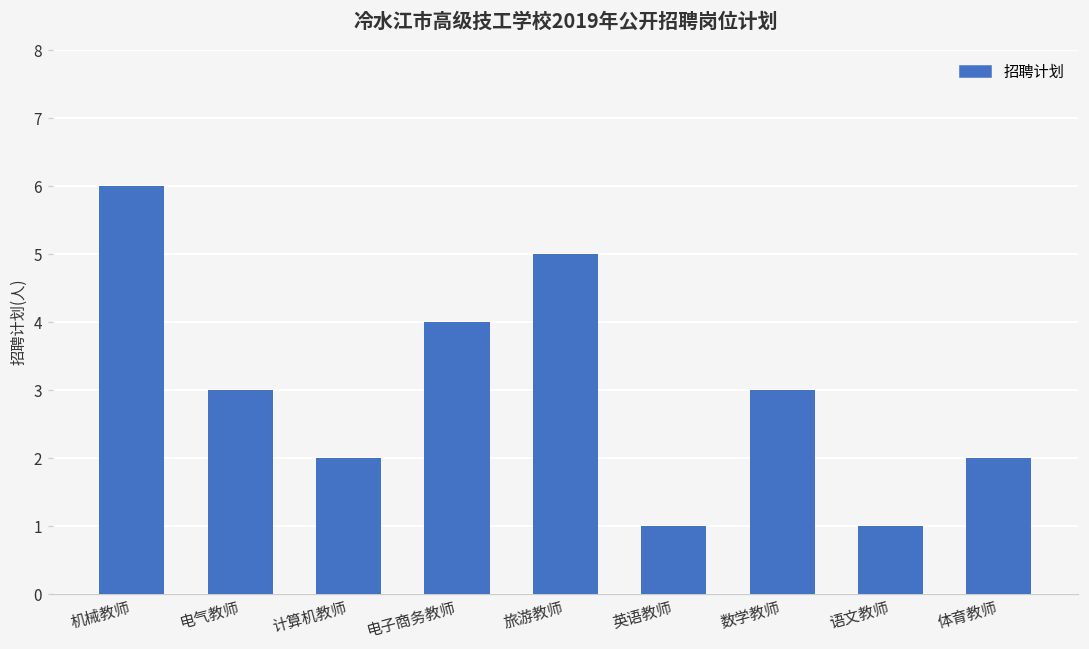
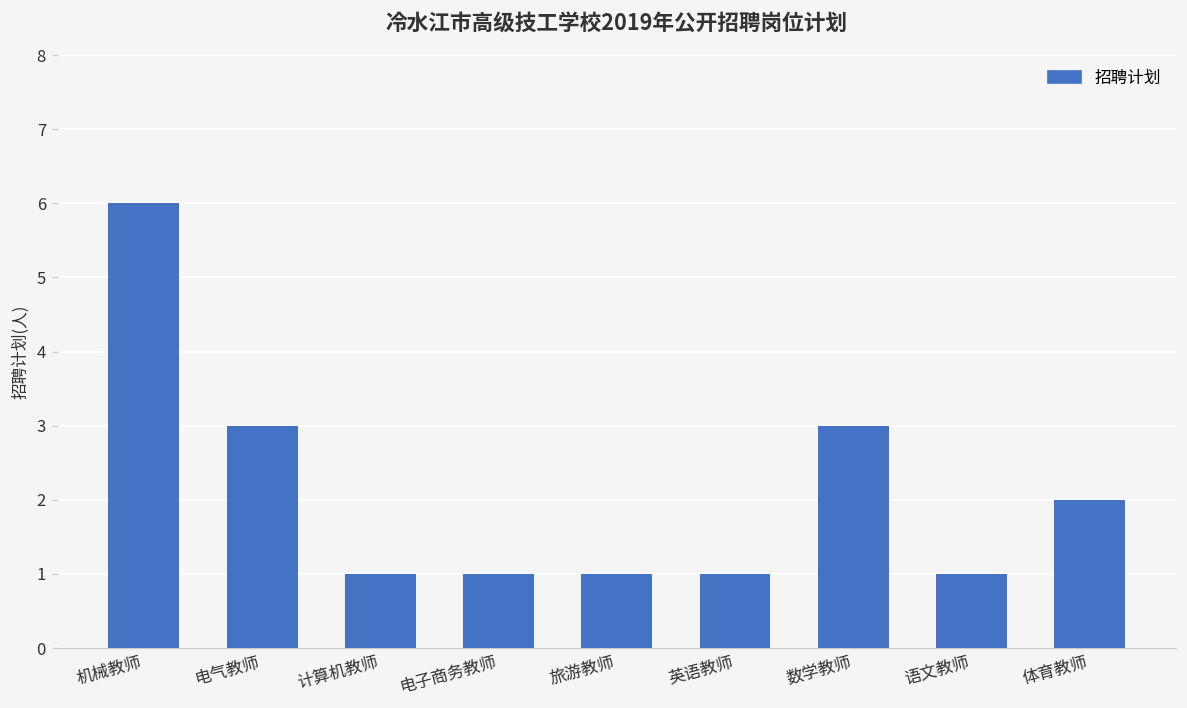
计算机教师: 2 -> 1
电子商务教师: 4 -> 1
旅游教师: 5 -> 1
